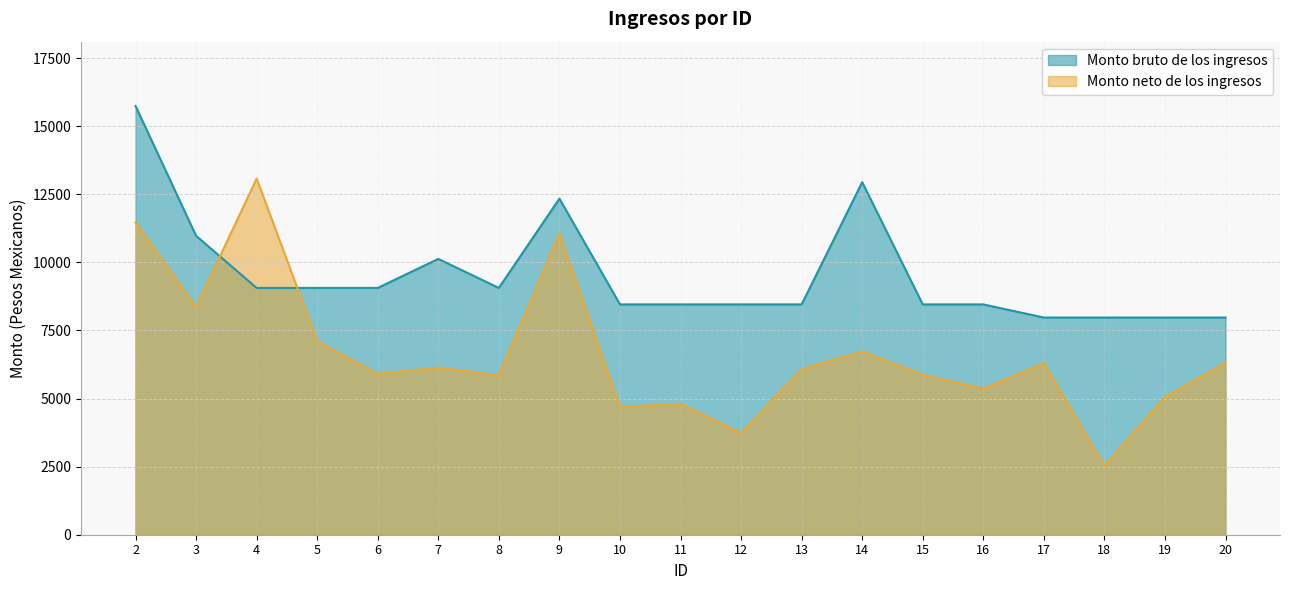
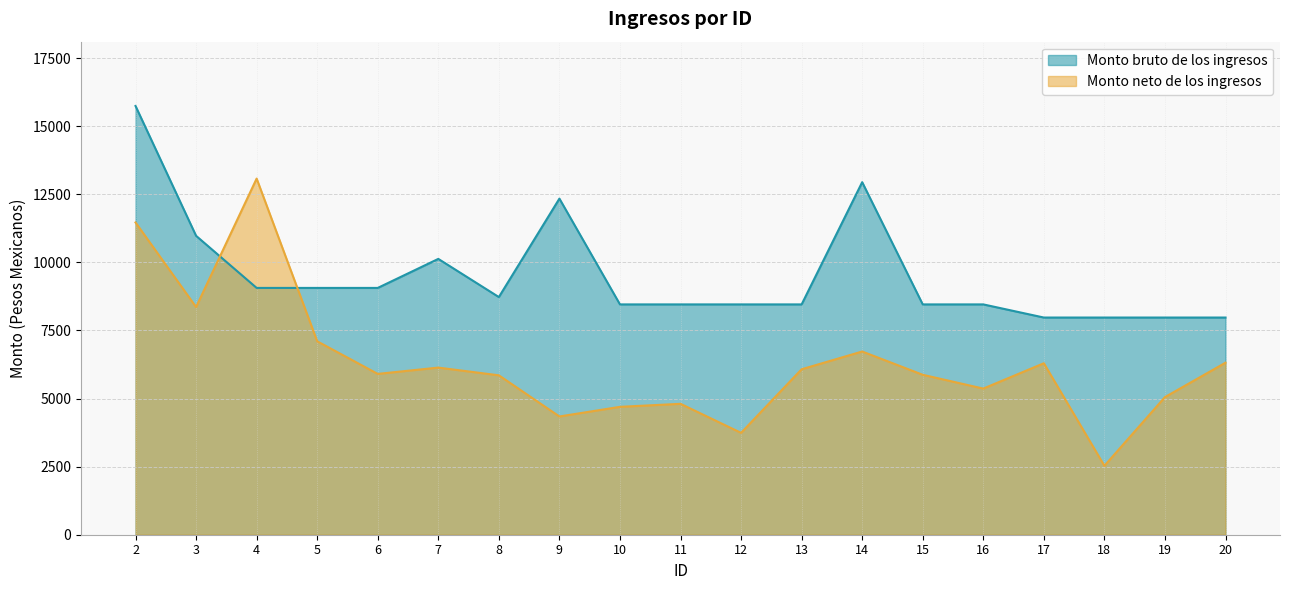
Monto bruto de los ingresos, 8: 9100 -> 8700
Monto neto de los ingresos, 9: 11100 -> 4300
